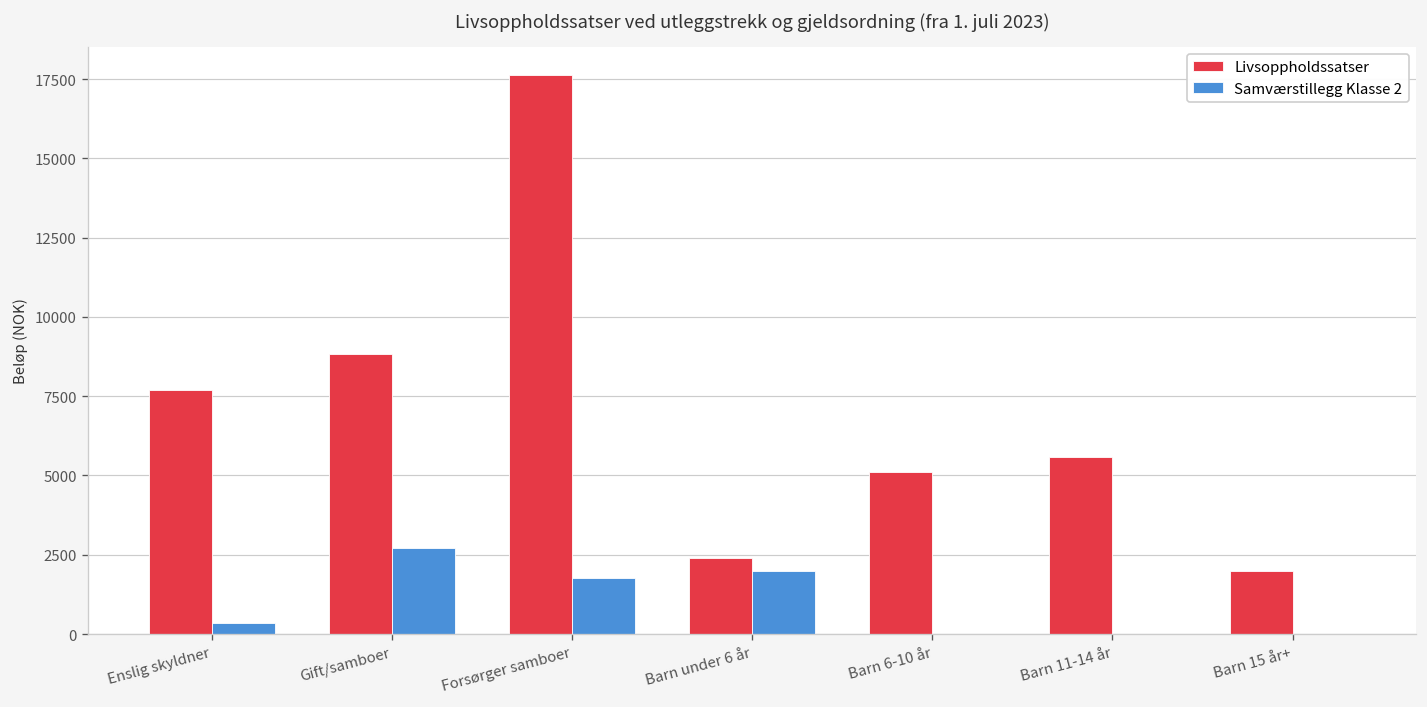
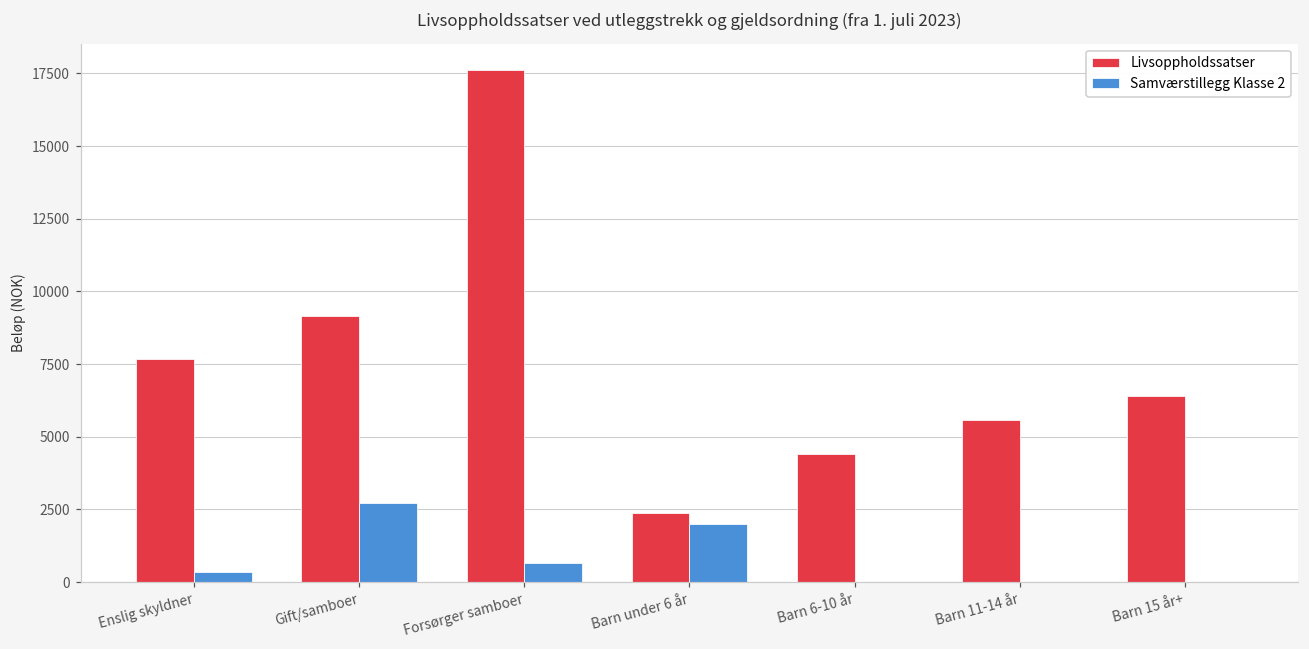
Livsoppholdssatser, Gift/samboer: 8800 -> 9100
Samværstillegg Klasse 2, Forsørger samboer: 1800 -> 700
Livsoppholdssatser, Barn 6-10 år: 5100 -> 4400
Livsoppholdssatser, Barn 15 år+: 2000 -> 6400
